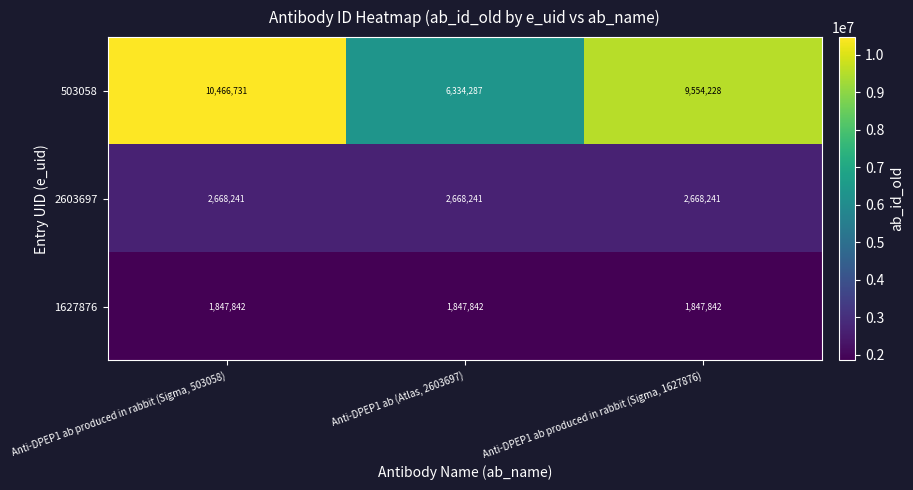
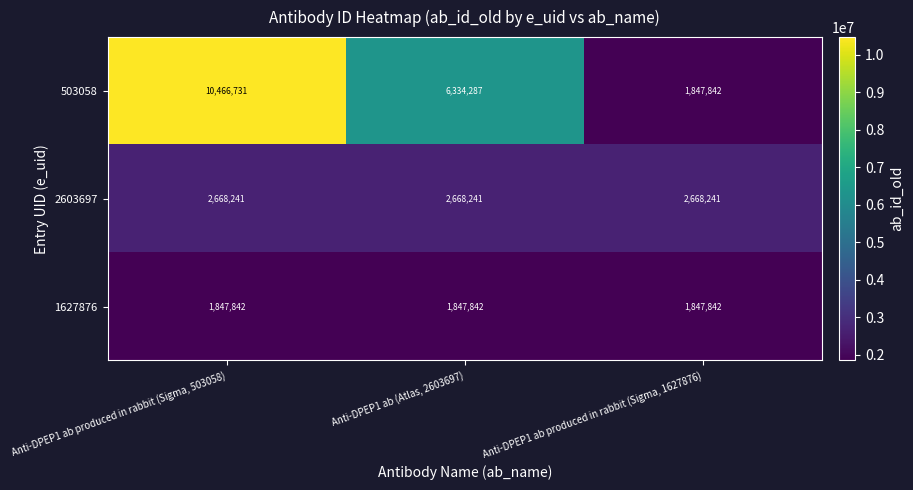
503058, Anti-DPEP1 ab produced in rabbit (Sigma, 1627876): 9,554,228 -> 1,847,842
